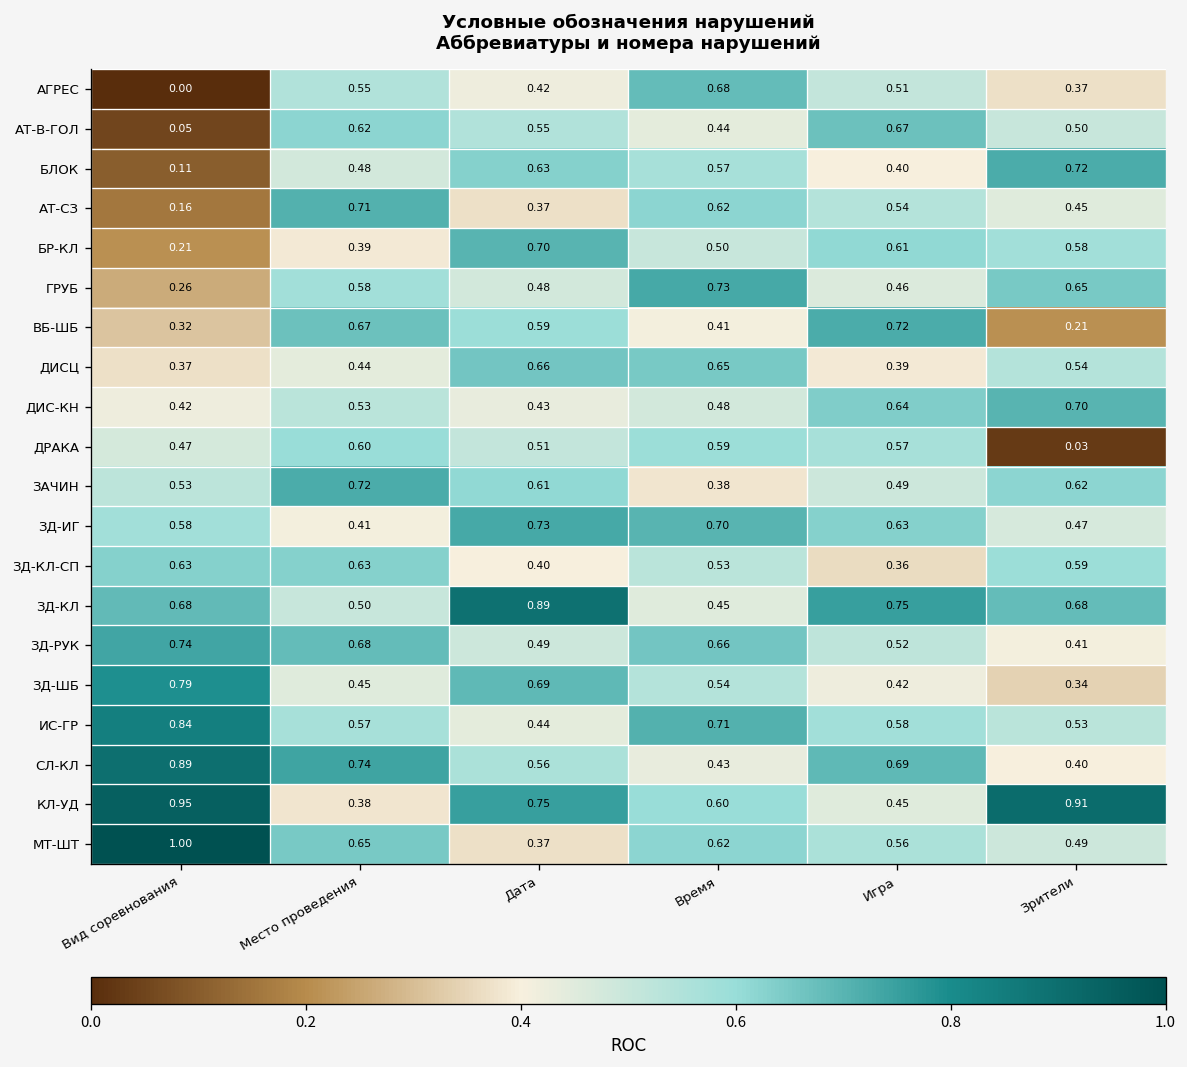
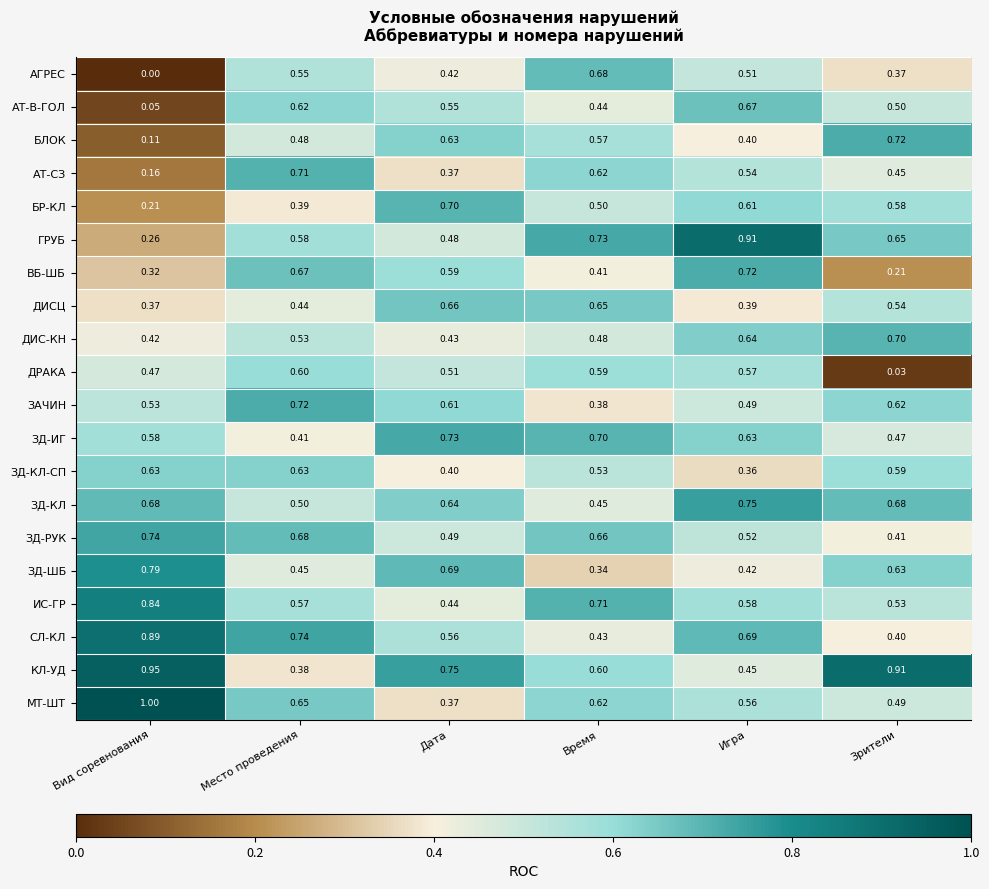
ГРУБ, Игра: 0.46 -> 0.91
ЗД-КЛ, Дата: 0.89 -> 0.64
ЗД-ШБ, Время: 0.54 -> 0.34
ЗД-ШБ, Зрители: 0.34 -> 0.63
